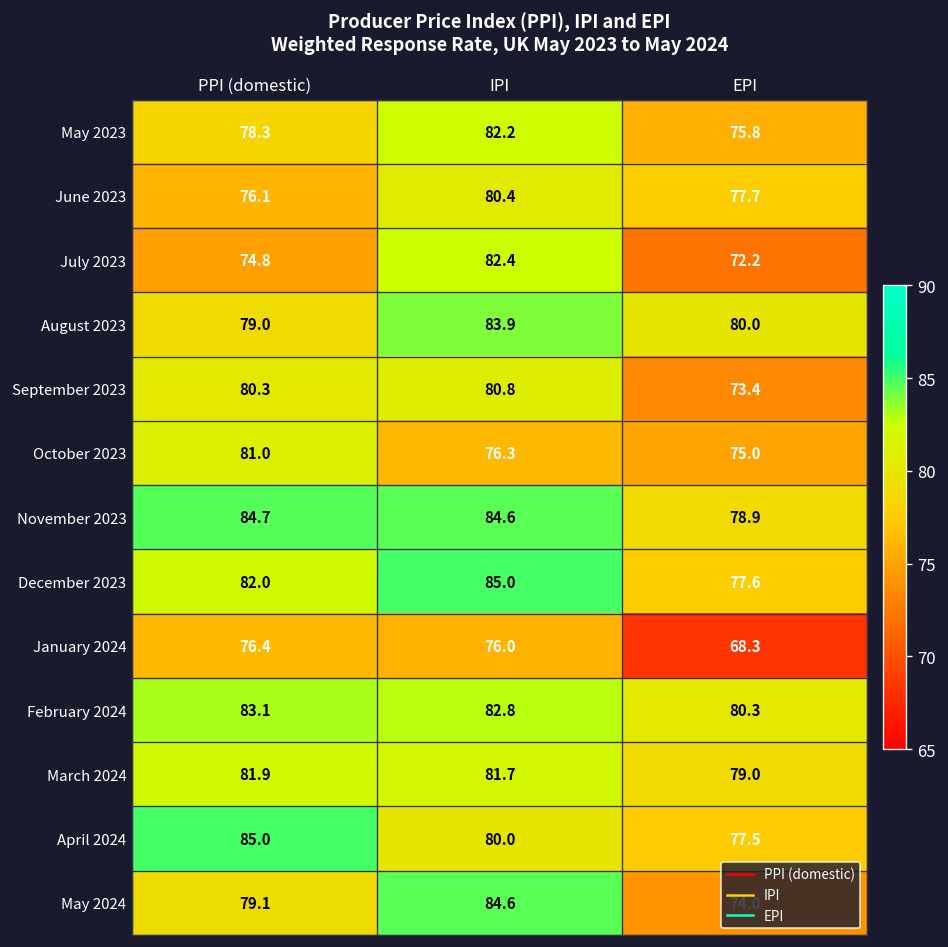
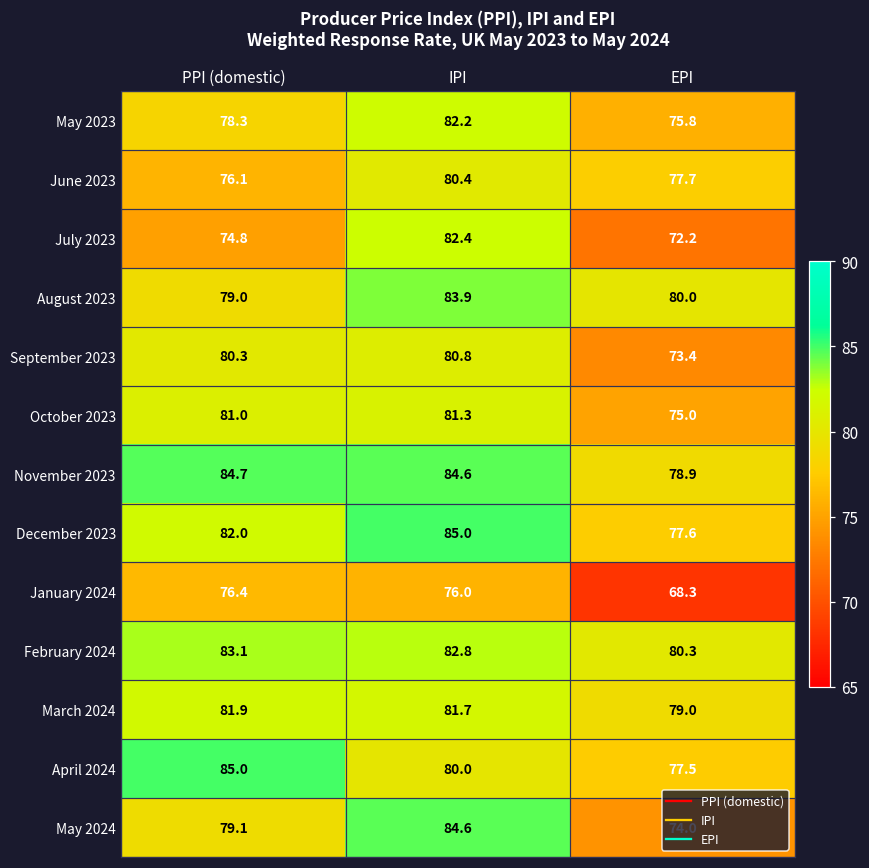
October 2023, IPI: 76.3 -> 81.3
